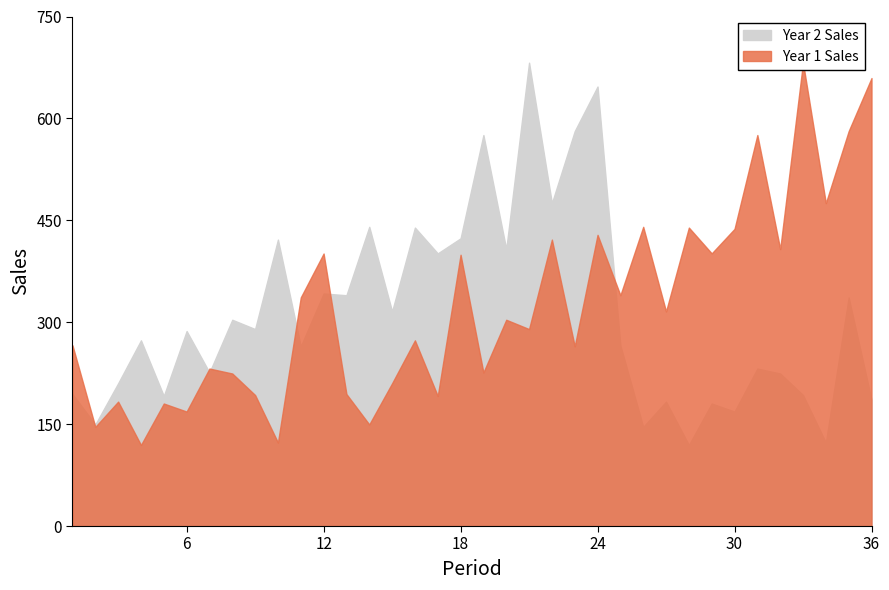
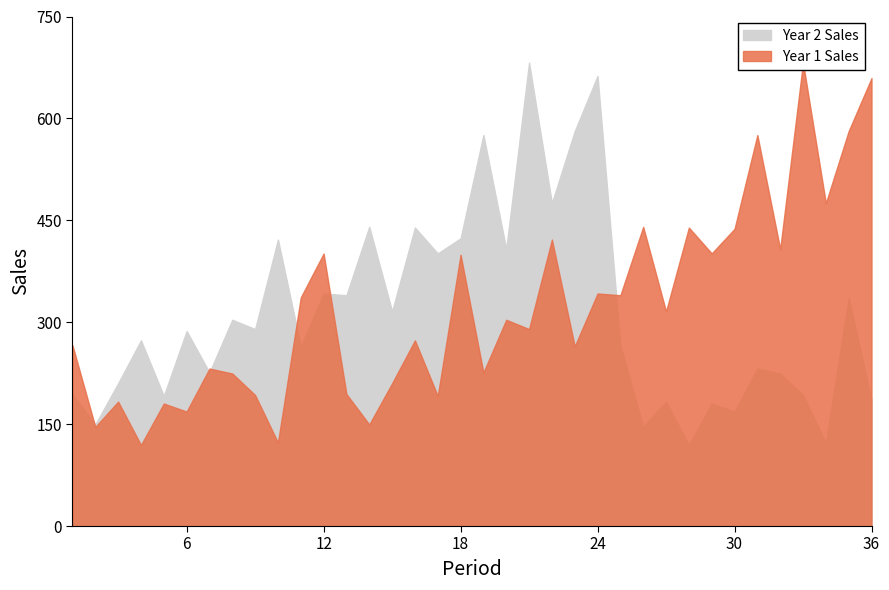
Year 2 Sales, 24: 650 -> 660
Year 1 Sales, 24: 430 -> 340
